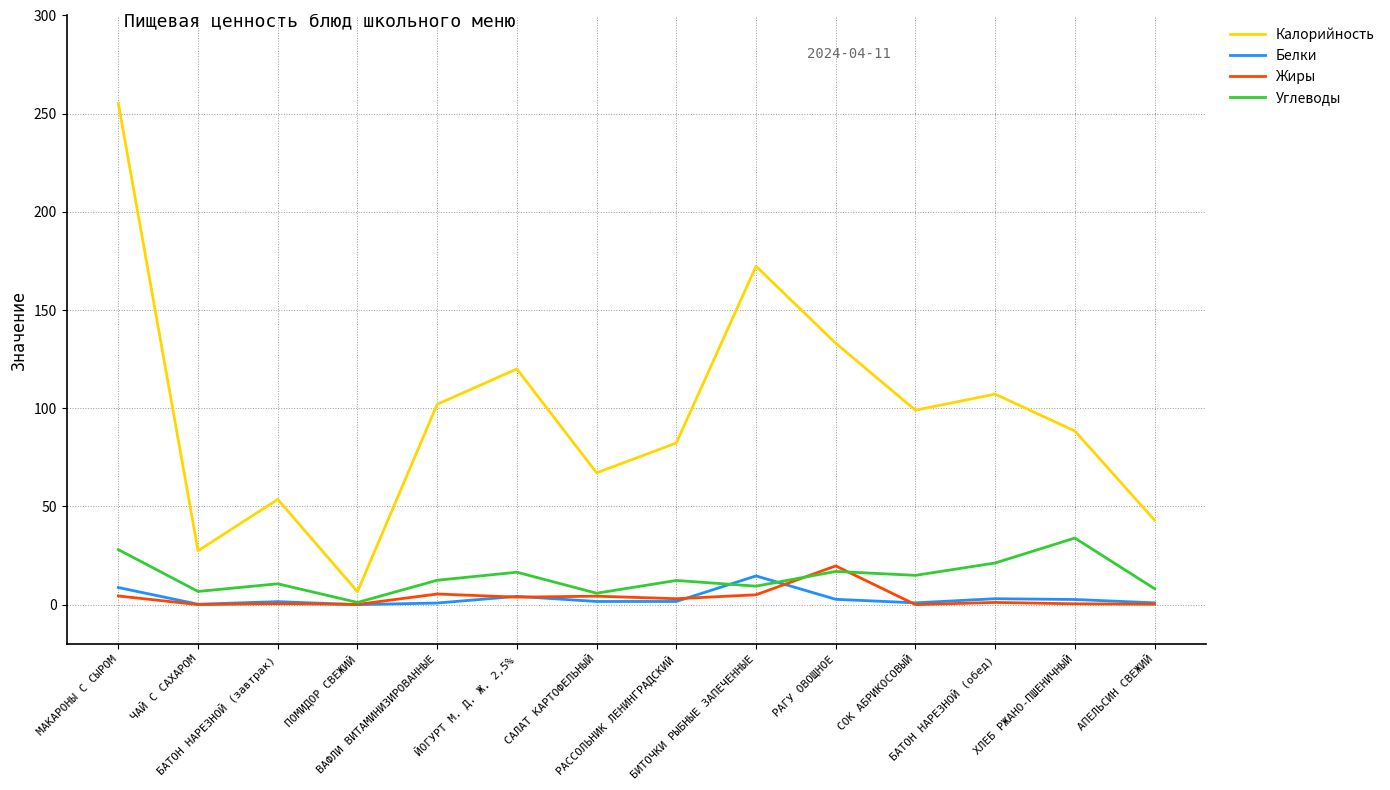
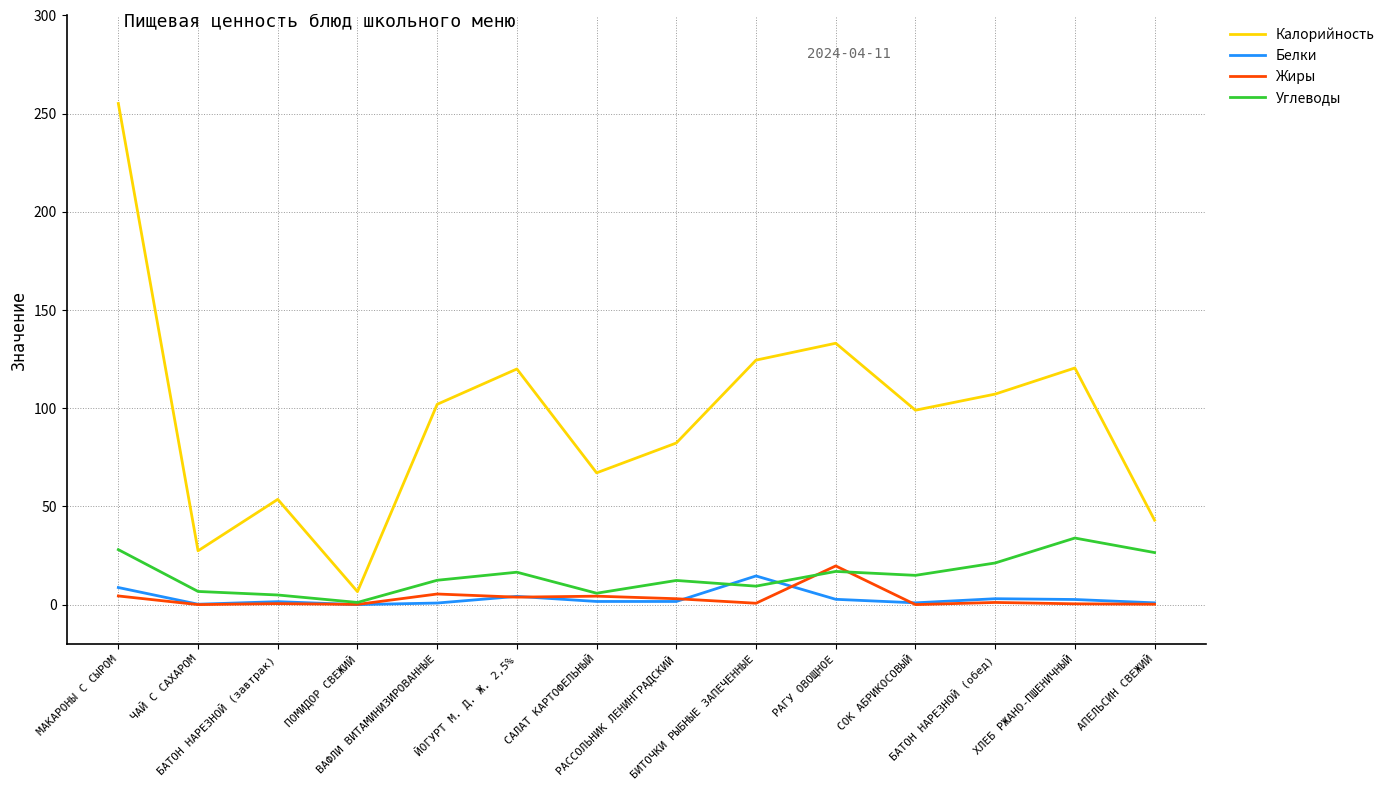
Углеводы, БАТОН НАРЕЗНОЙ (завтрак): 11 -> 5
Калорийность, БИТОЧКИ РЫБНЫЕ ЗАПЕЧЕННЫЕ: 172 -> 125
Жиры, БИТОЧКИ РЫБНЫЕ ЗАПЕЧЕННЫЕ: 5 -> 1
Калорийность, ХЛЕБ РЖАНО-ПШЕНИЧНЫЙ: 88 -> 121
Углеводы, АПЕЛЬСИН СВЕЖИЙ: 8 -> 27
